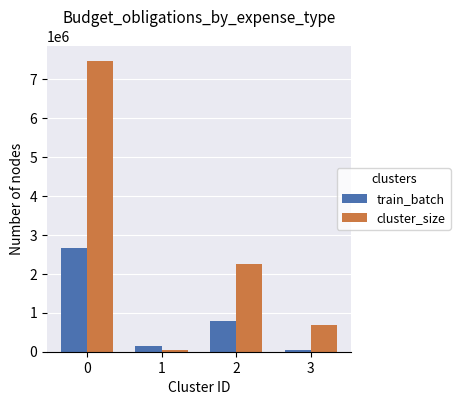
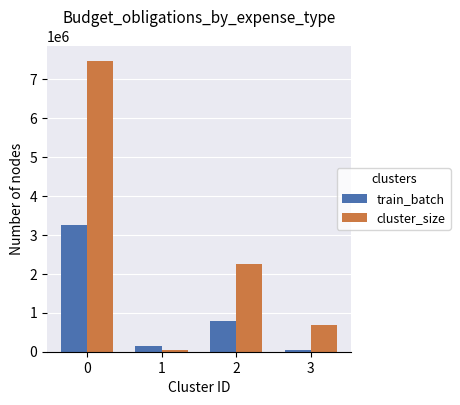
train_batch, 0: 2700000 -> 3300000
